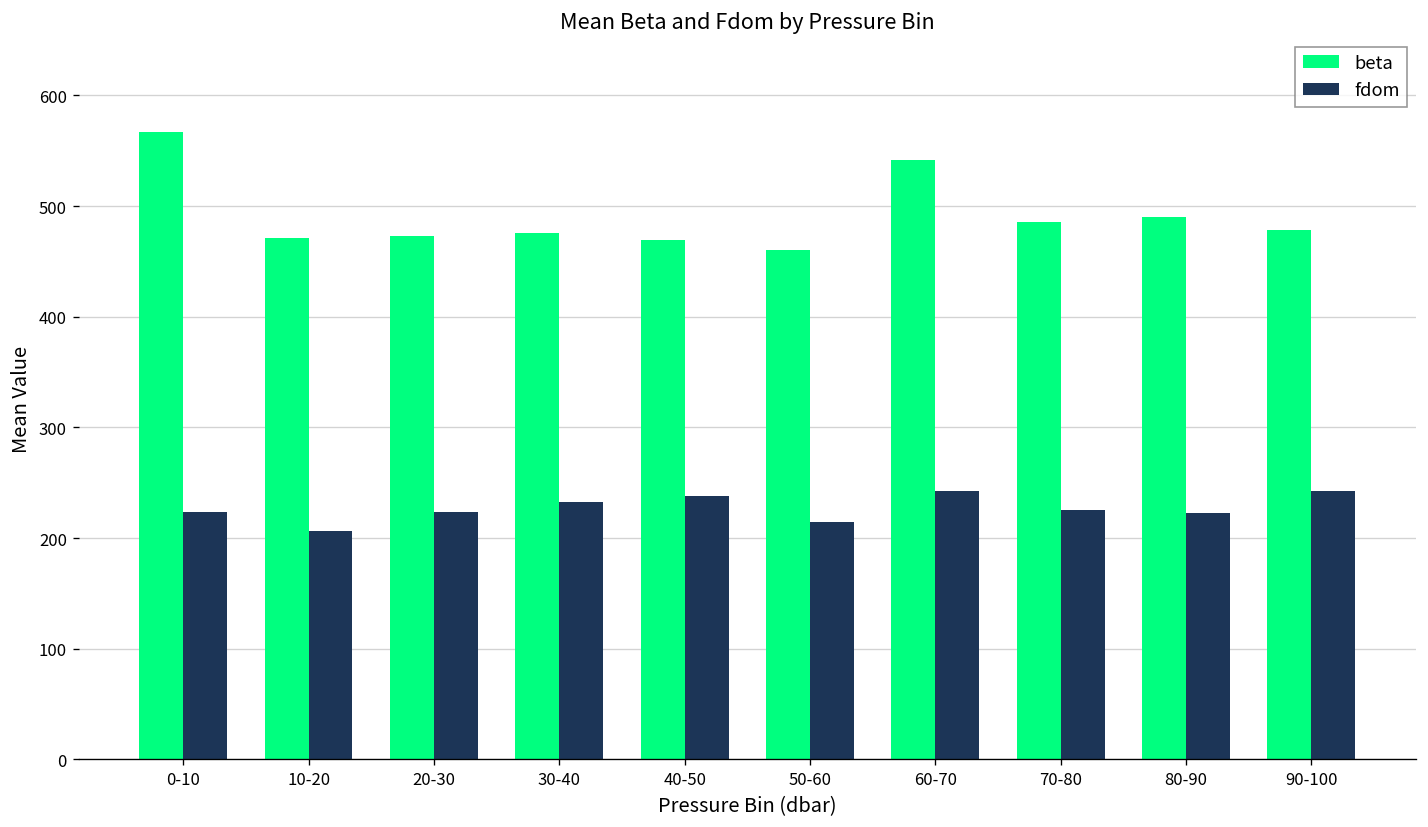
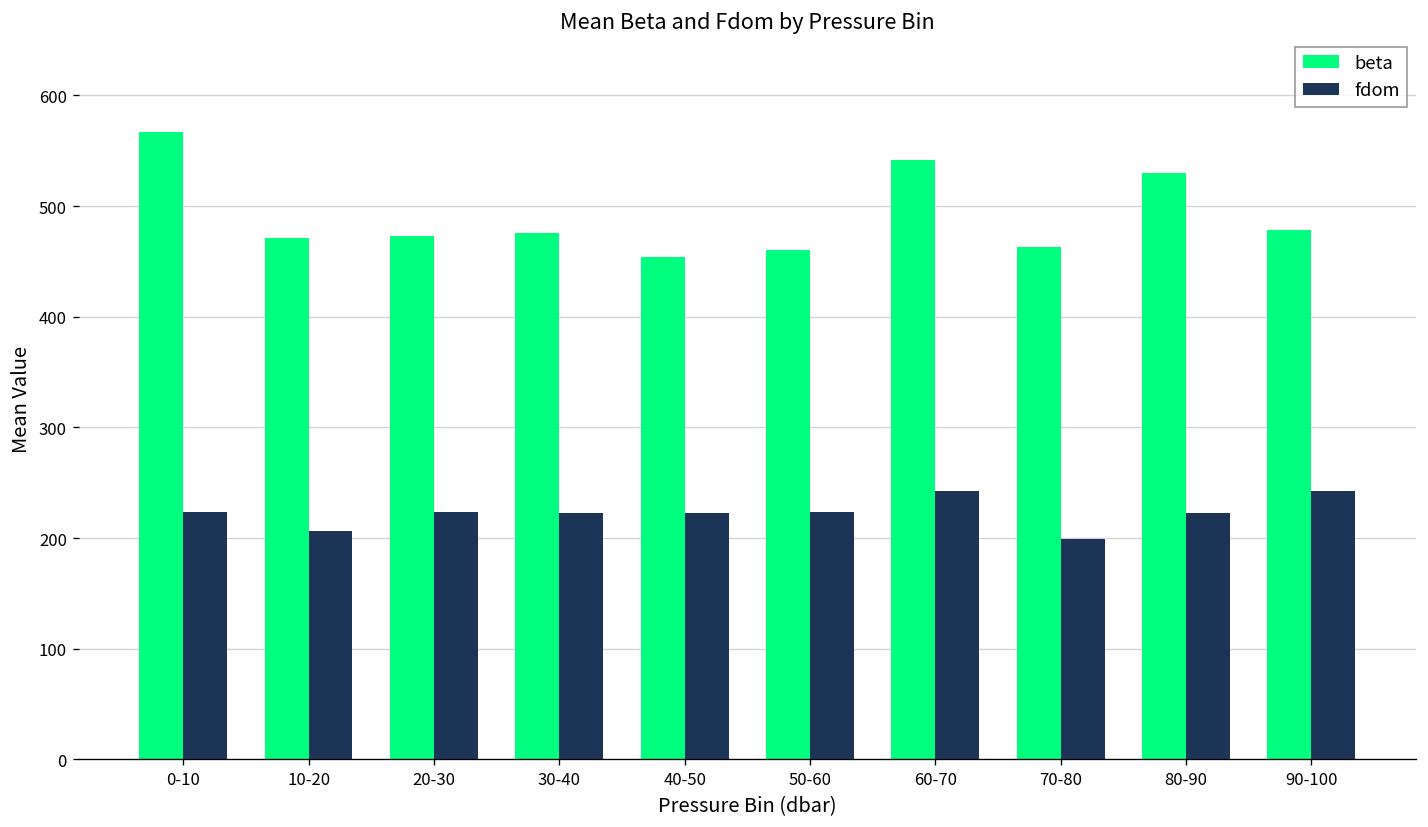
fdom, 30-40: 230 -> 220
beta, 40-50: 470 -> 450
fdom, 40-50: 240 -> 220
fdom, 50-60: 215 -> 224
beta, 70-80: 490 -> 460
fdom, 70-80: 230 -> 200
beta, 80-90: 490 -> 530
